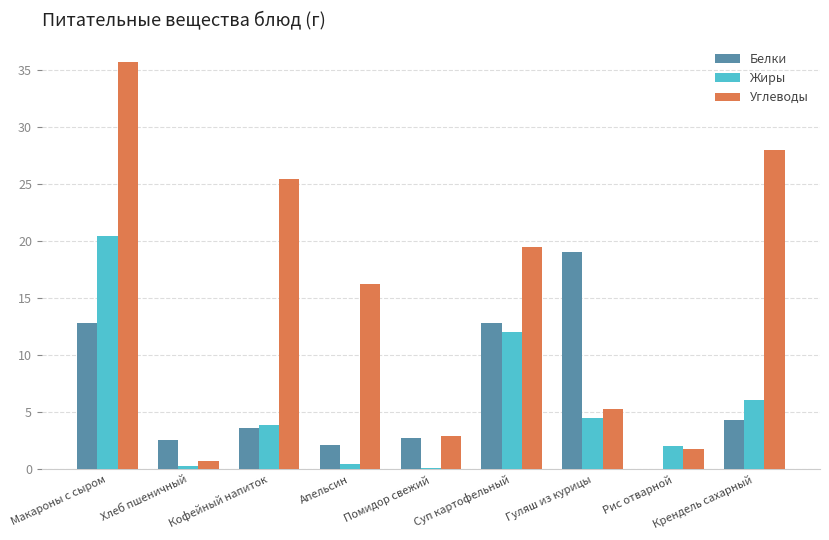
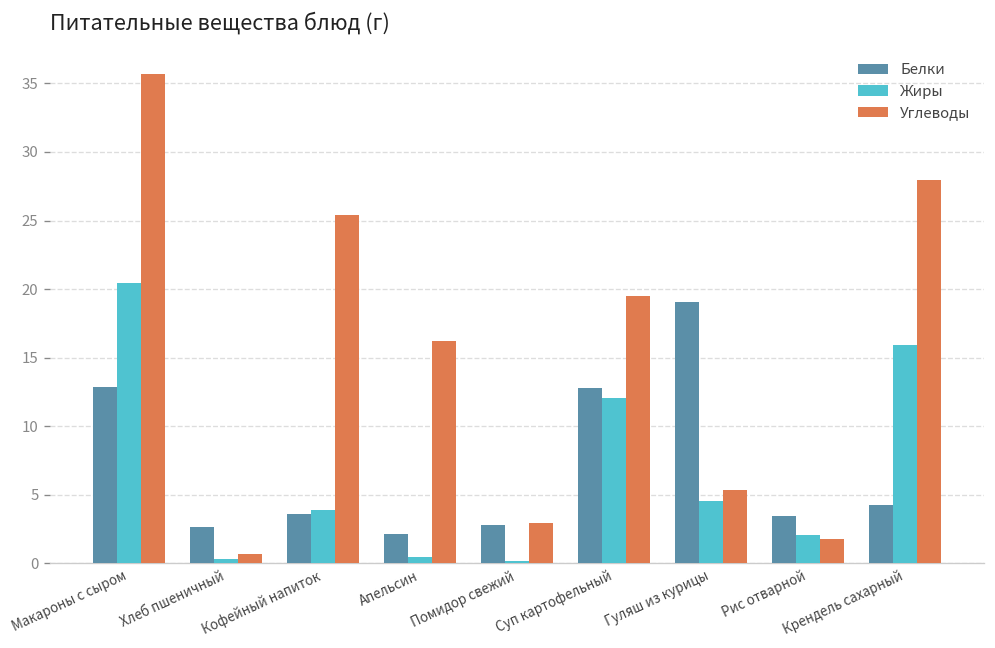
Белки, Рис отварной: 0.0 -> 3.5
Жиры, Крендель сахарный: 6.1 -> 15.9
